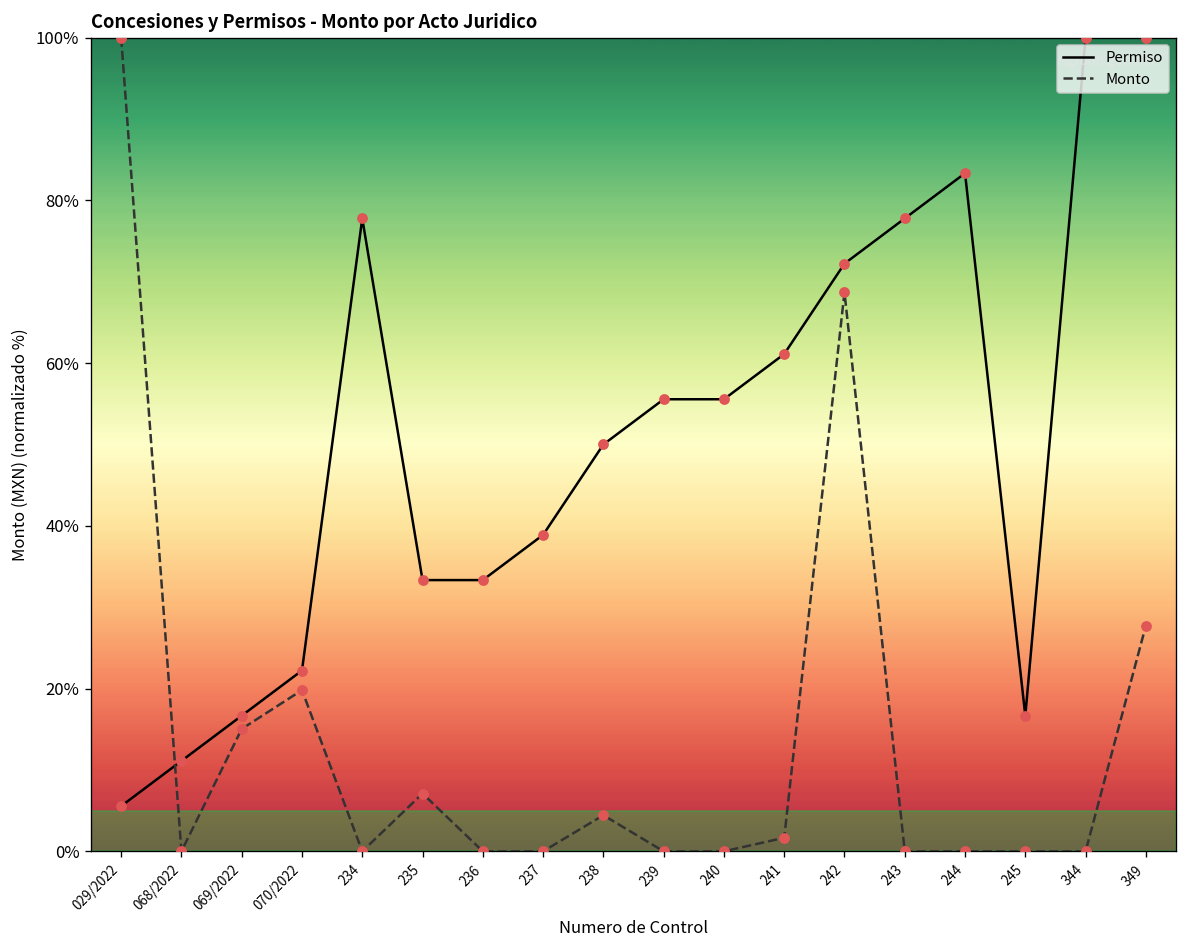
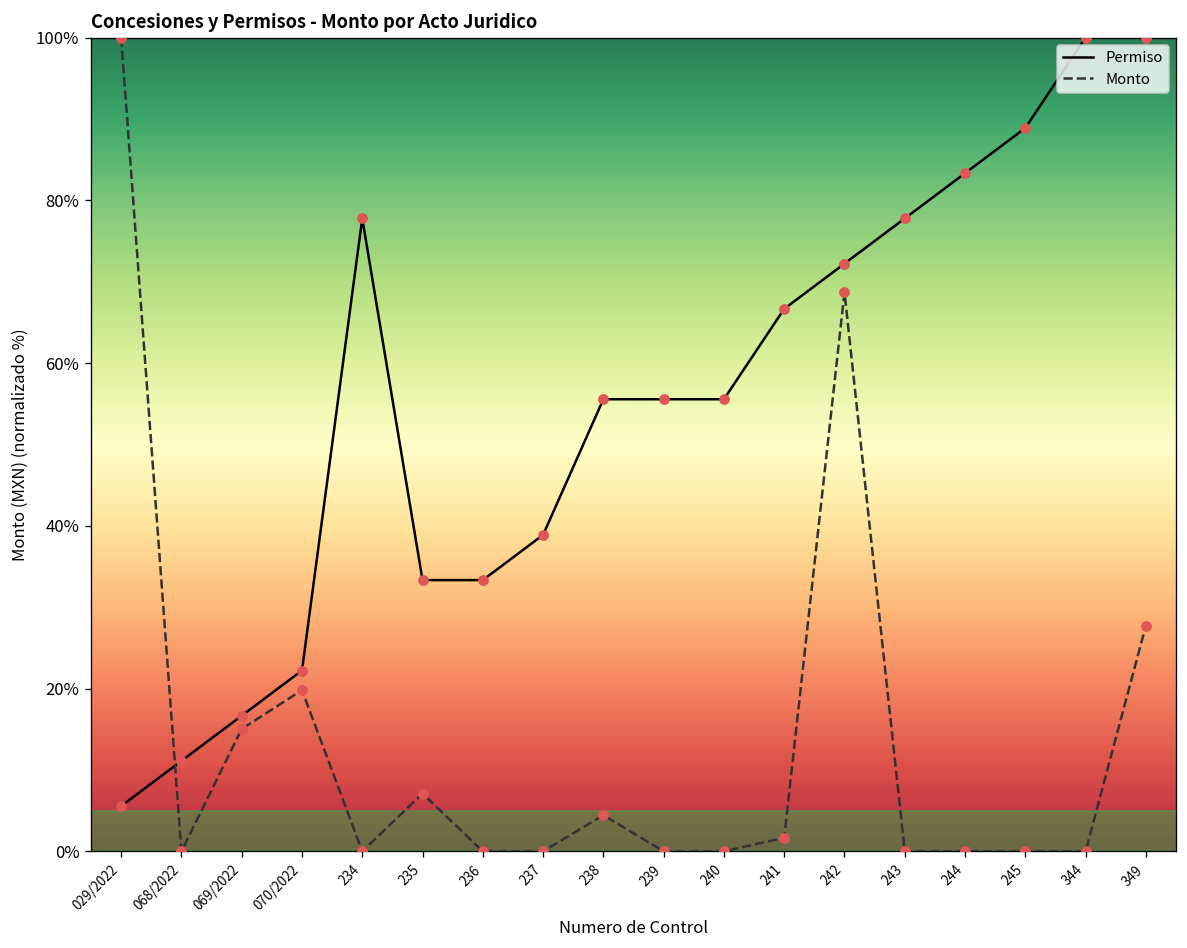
Permiso, 238: 50% -> 56%
Permiso, 241: 61% -> 67%
Permiso, 245: 17% -> 89%
